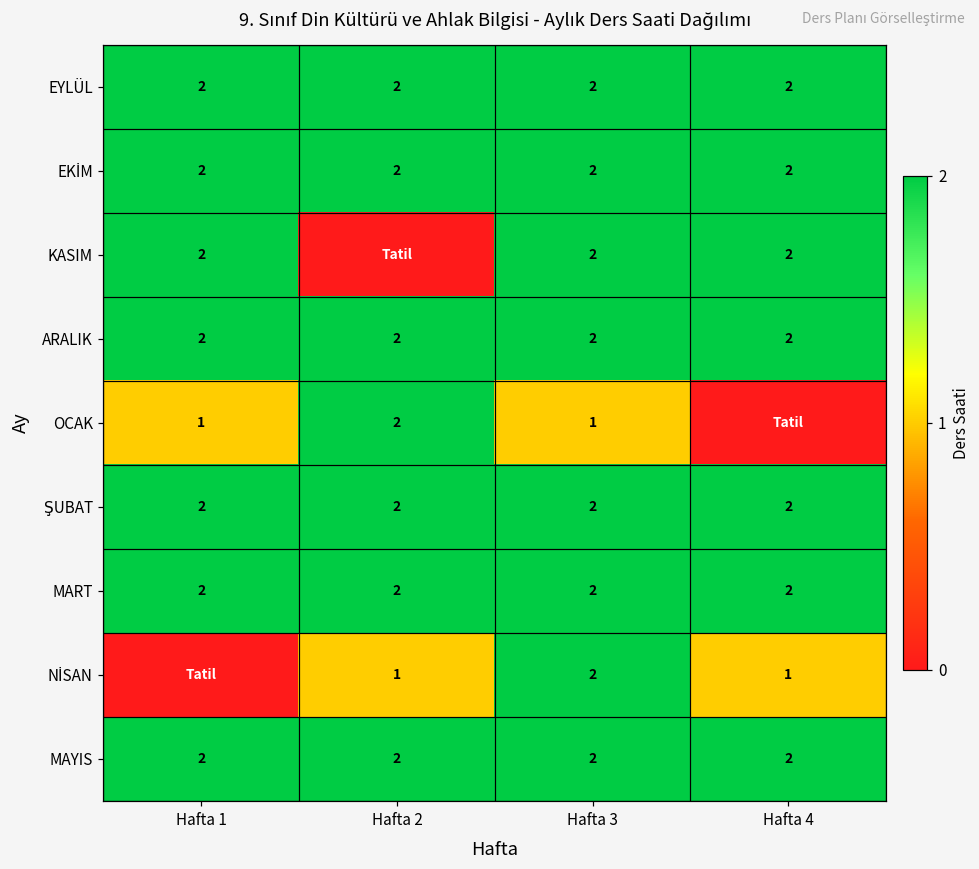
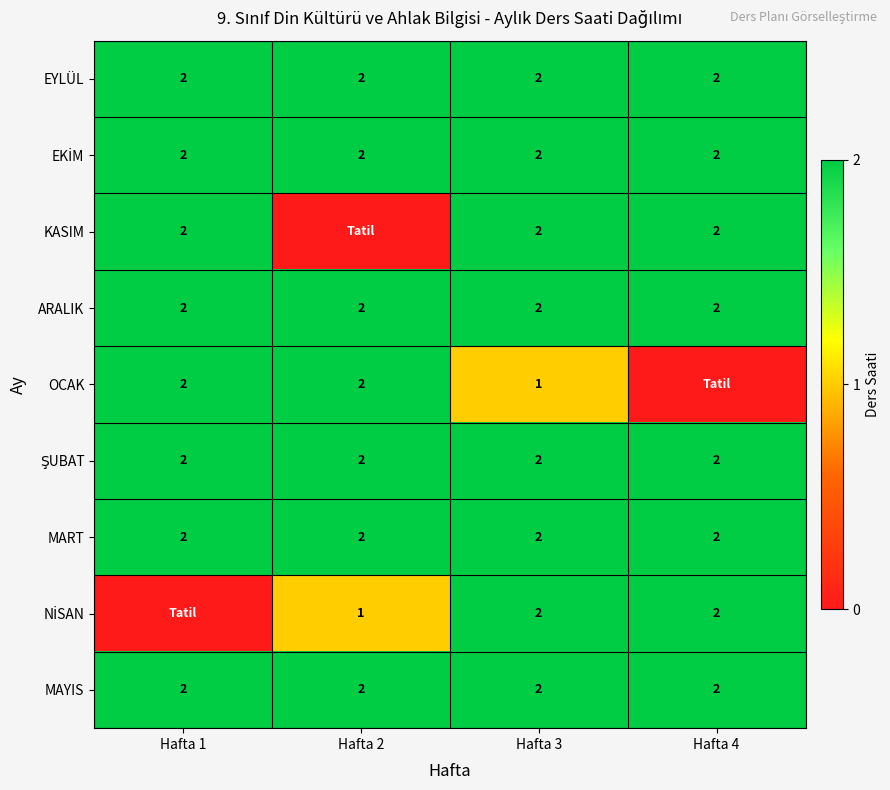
OCAK, Hafta 1: 1 -> 2
NİSAN, Hafta 4: 1 -> 2
